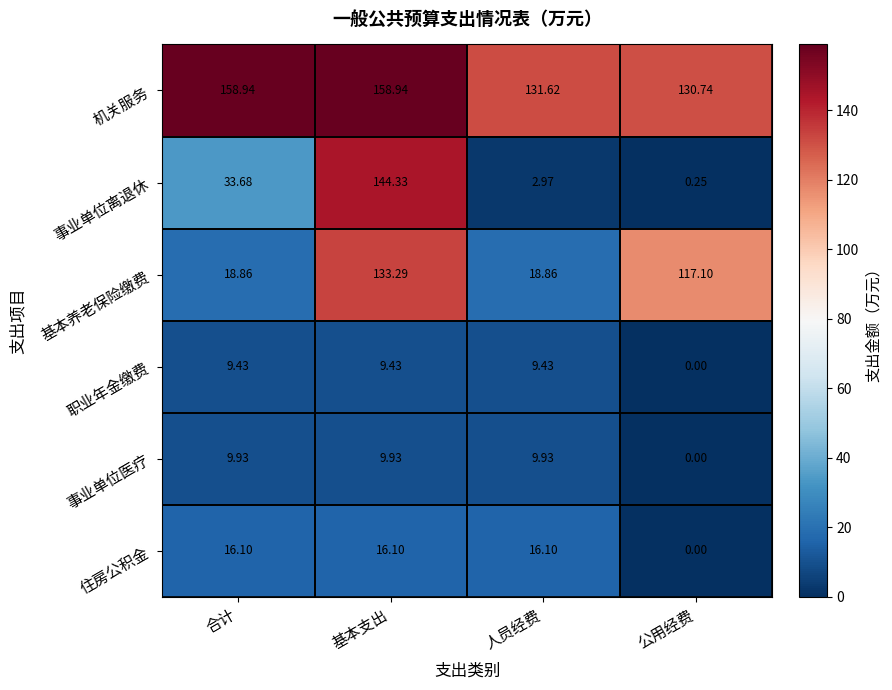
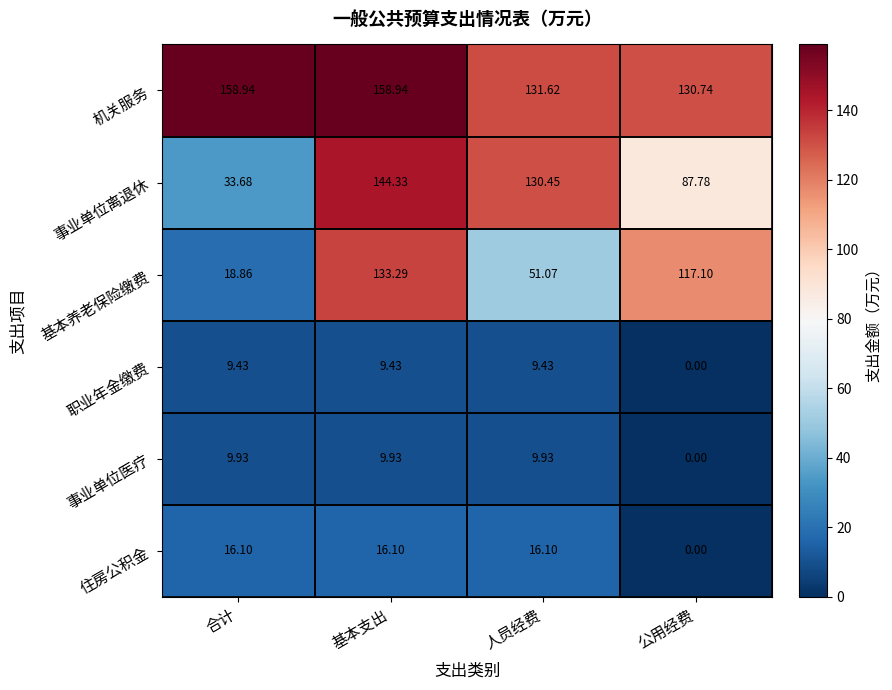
事业单位离退休, 人员经费: 2.97 -> 130.45
事业单位离退休, 公用经费: 0.25 -> 87.78
基本养老保险缴费, 人员经费: 18.86 -> 51.07
